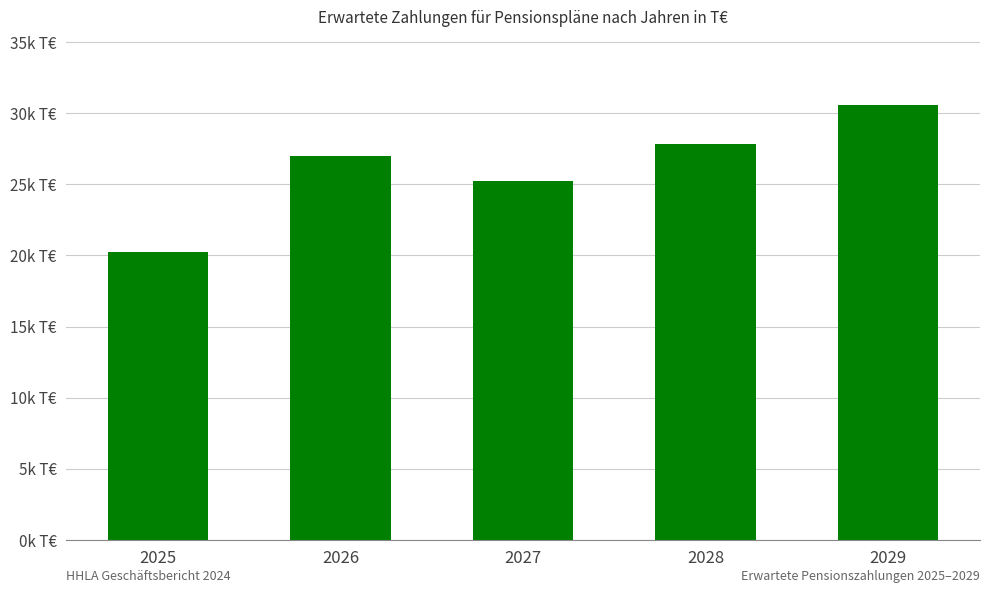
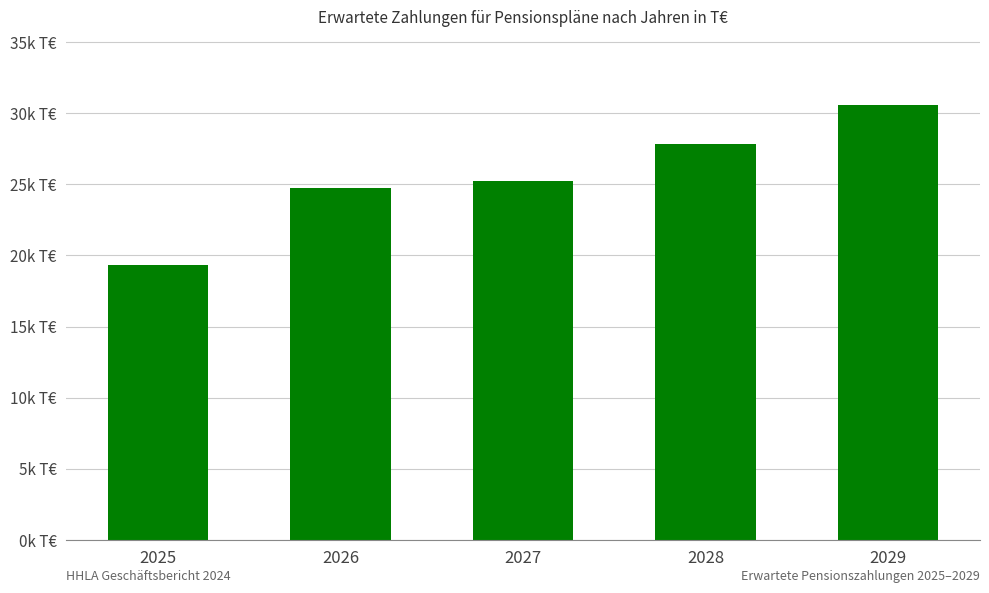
2025: 20.3k T€ -> 19.3k T€
2026: 27.0k T€ -> 24.8k T€
